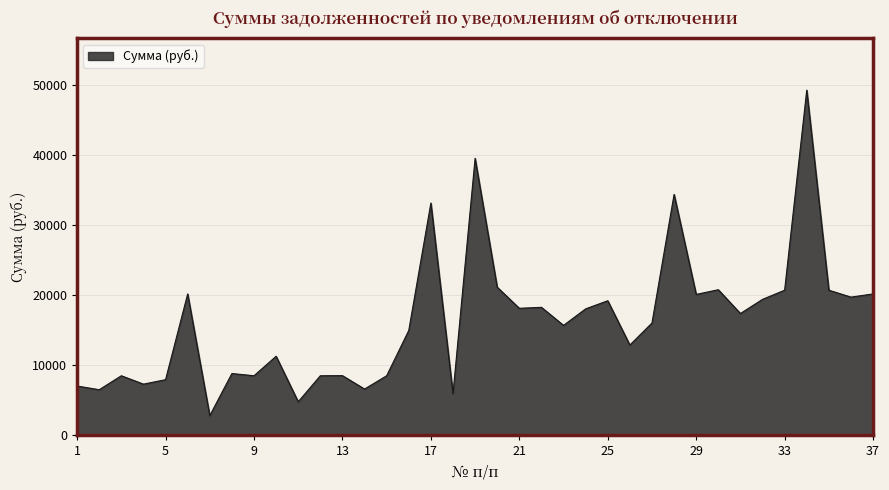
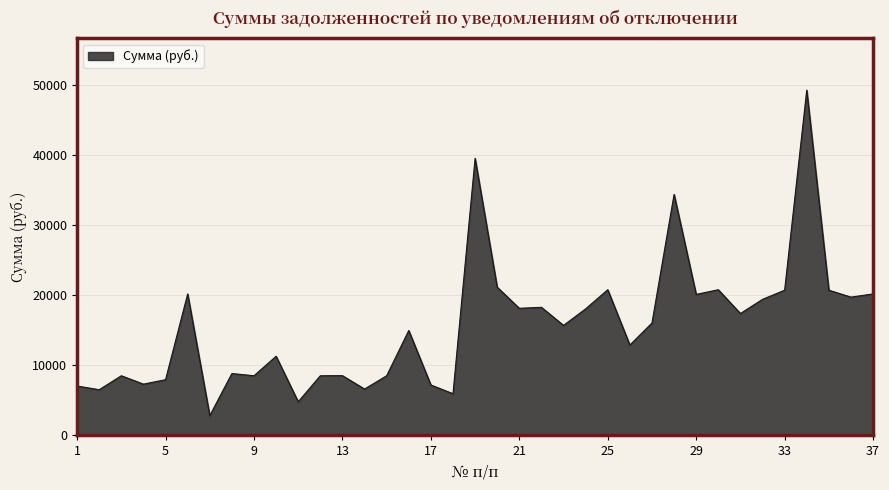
17: 33000 -> 7000
25: 19000 -> 21000
